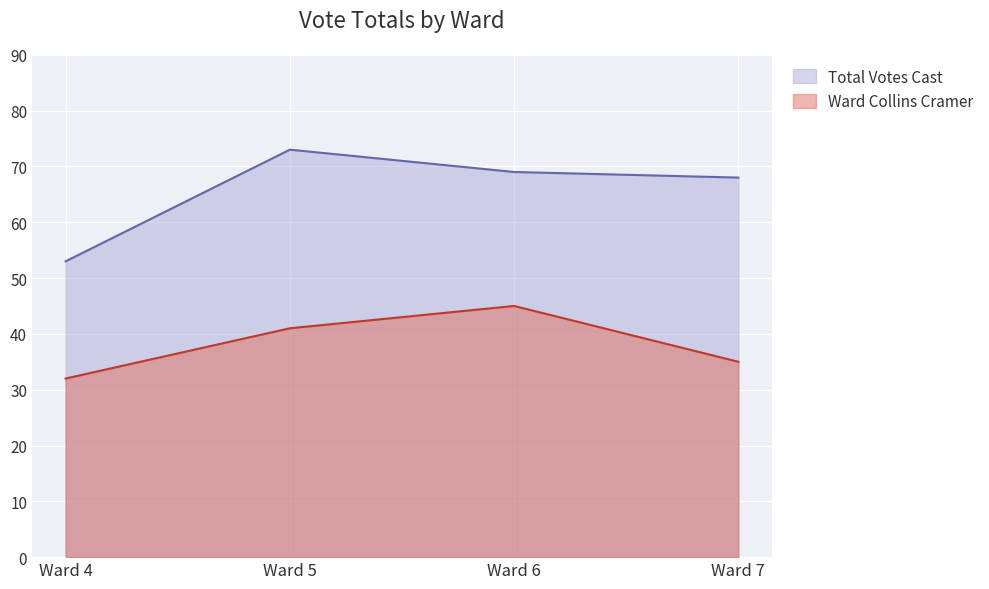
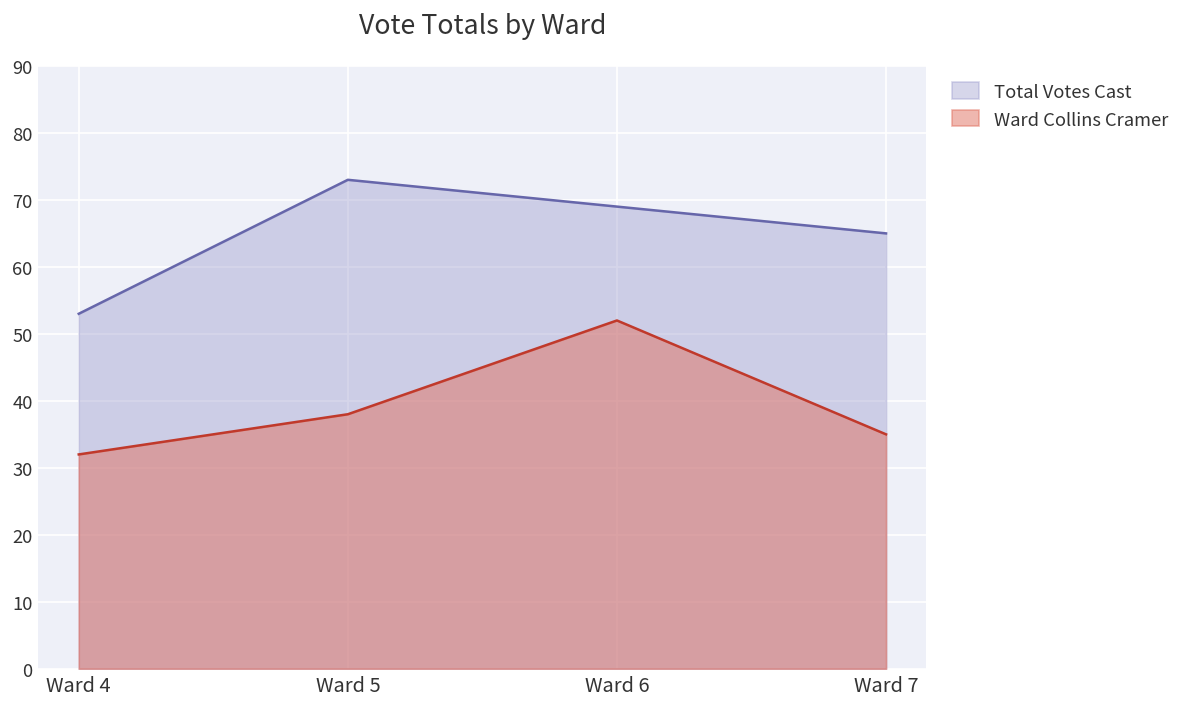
Ward Collins Cramer, Ward 5: 41 -> 38
Ward Collins Cramer, Ward 6: 45 -> 52
Total Votes Cast, Ward 7: 68 -> 65
